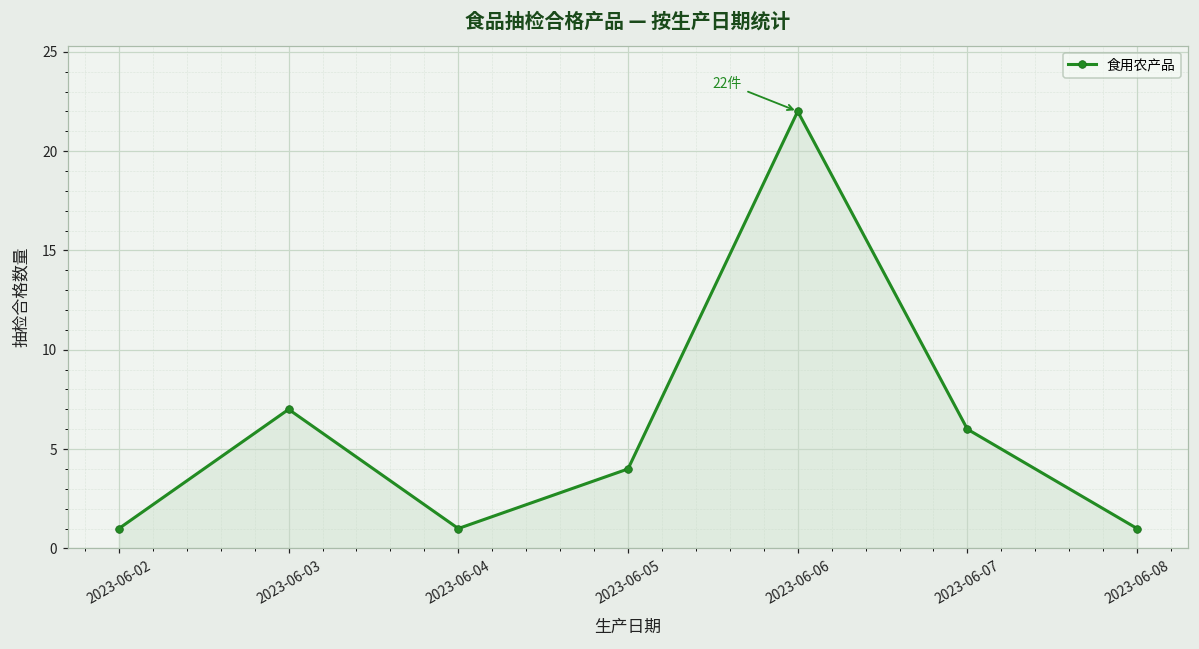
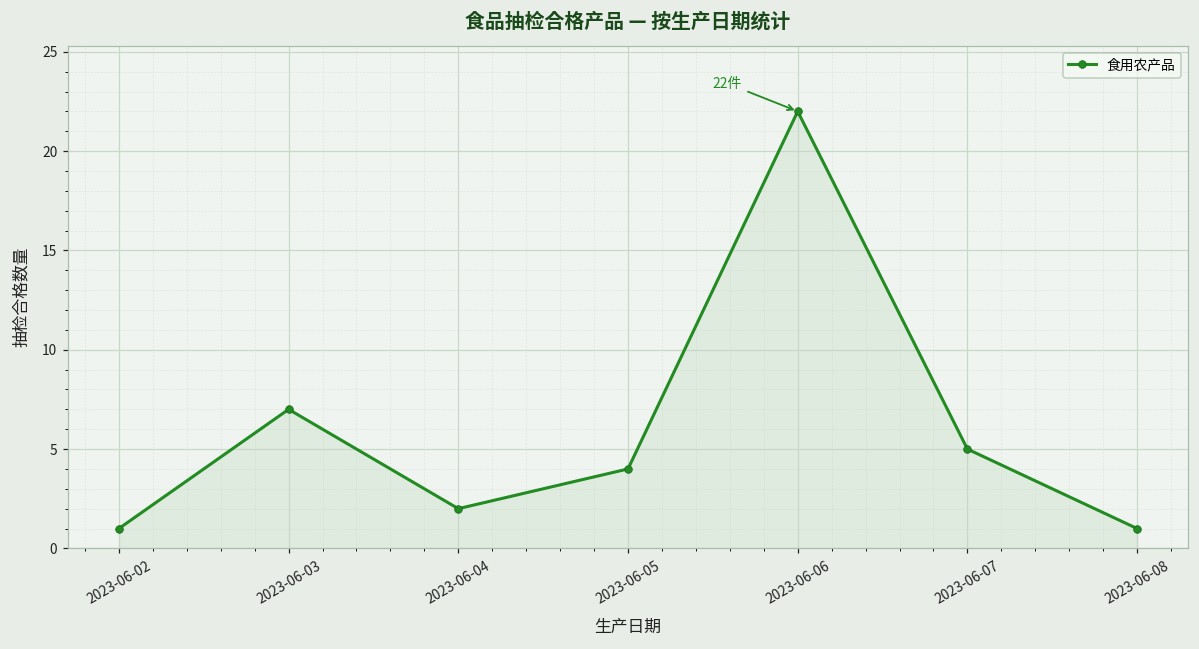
2023-06-04: 1 -> 2
2023-06-07: 6 -> 5
